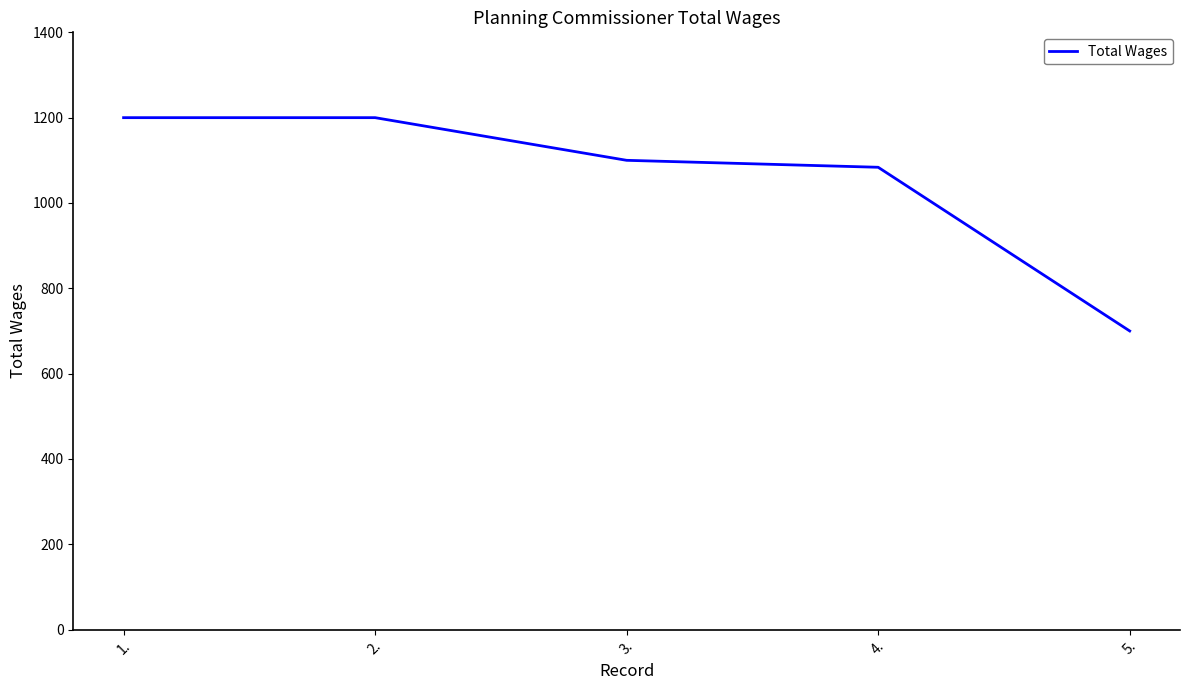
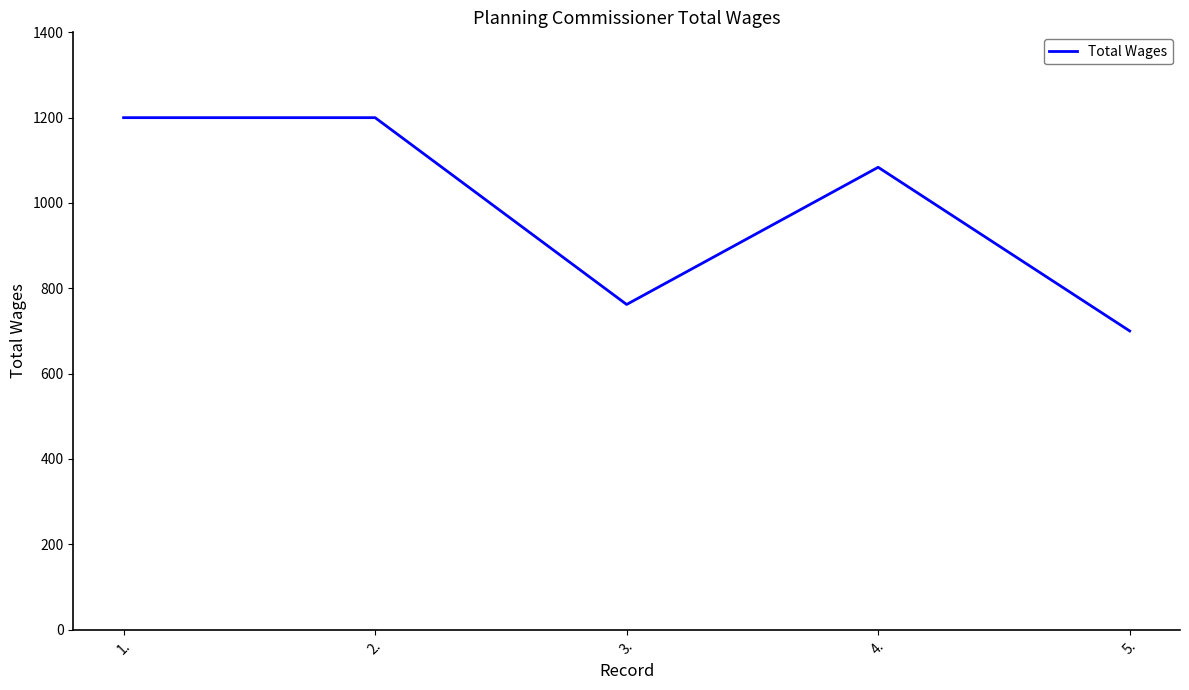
3.: 1100 -> 760
